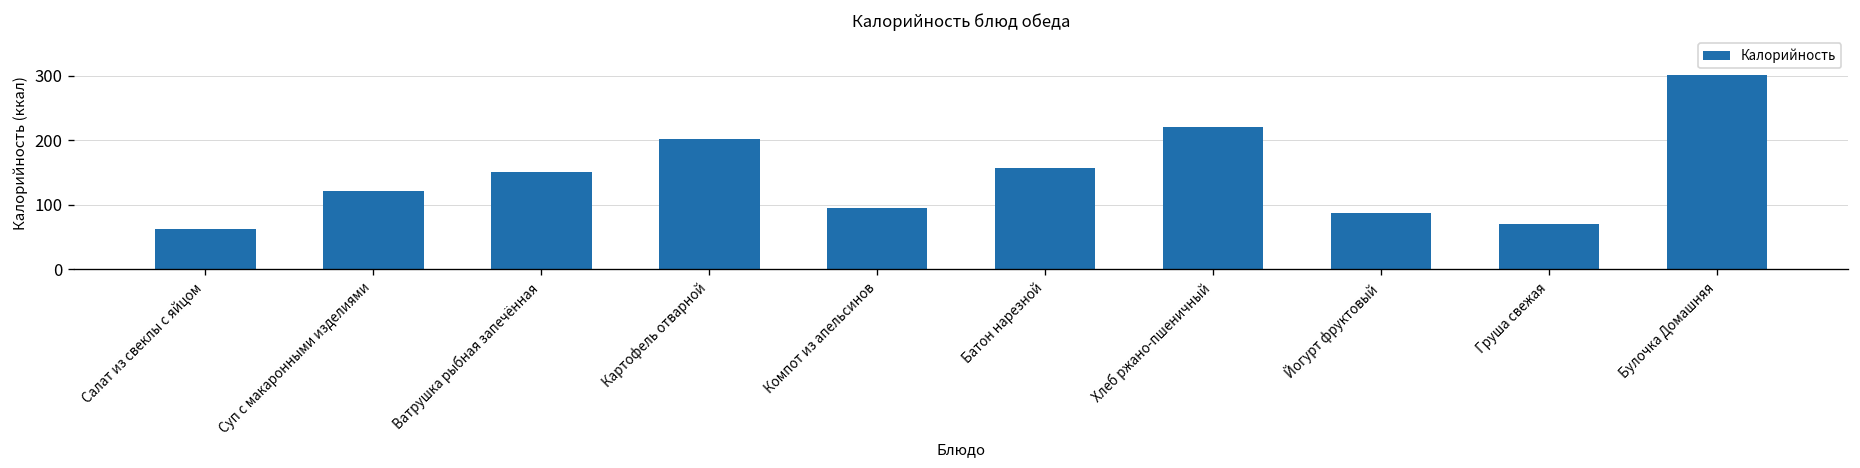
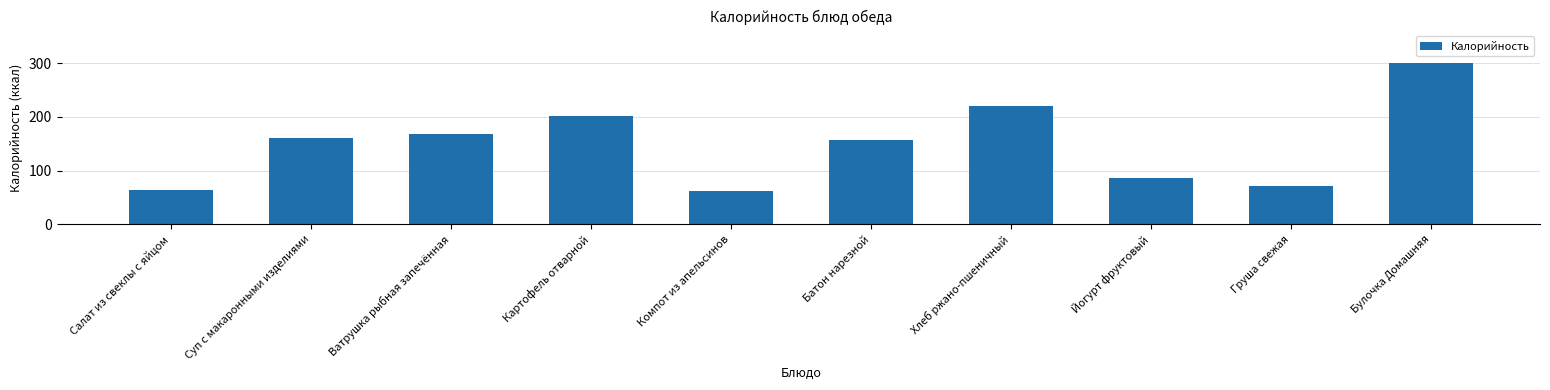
Суп с макаронными изделиями: 120 -> 160
Ватрушка рыбная запечённая: 150 -> 170
Компот из апельсинов: 100 -> 60
